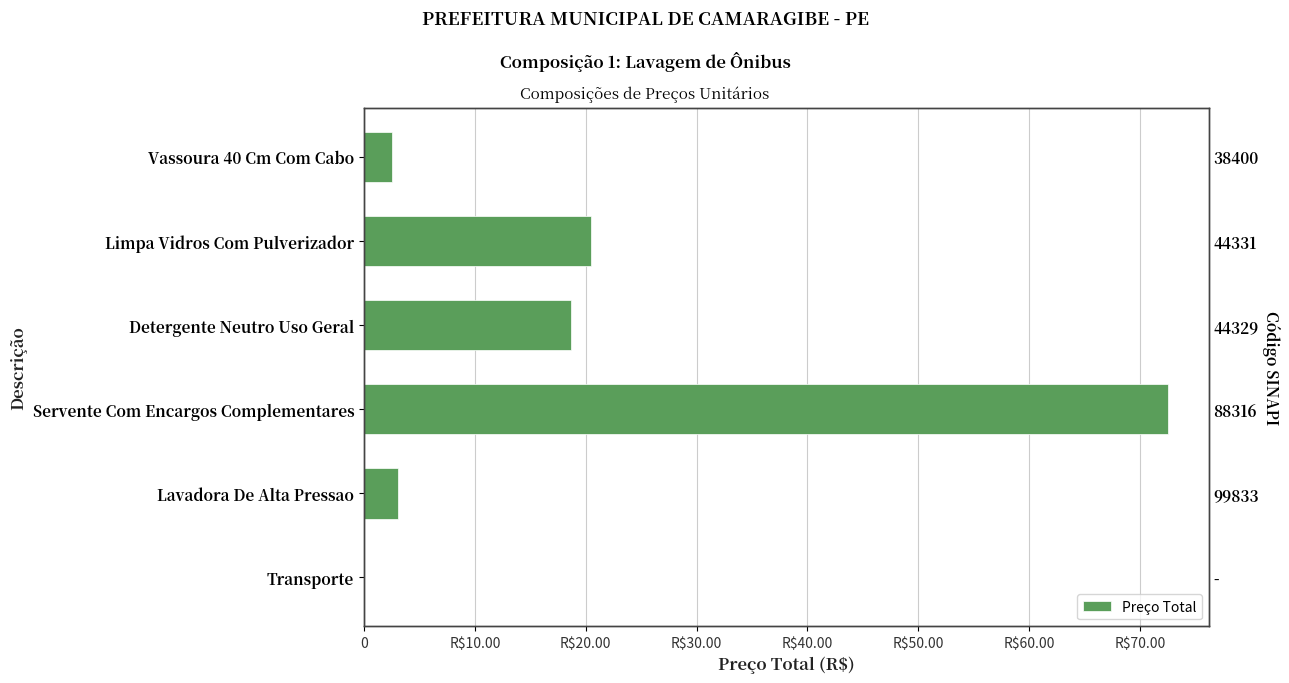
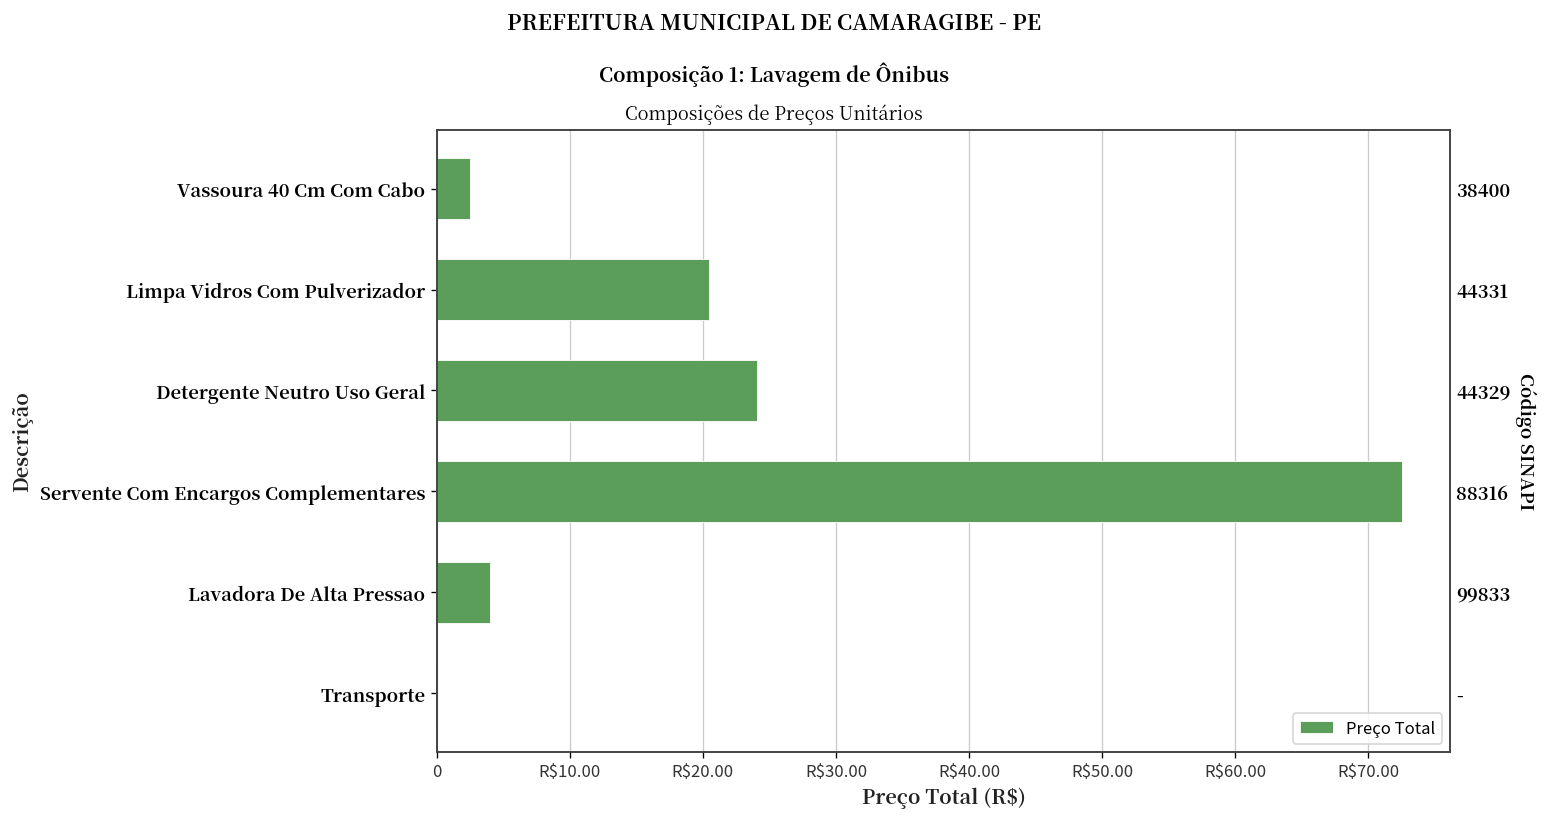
Detergente Neutro Uso Geral: R$18.7 -> R$24.1
Lavadora De Alta Pressao: R$3.1 -> R$4.0
